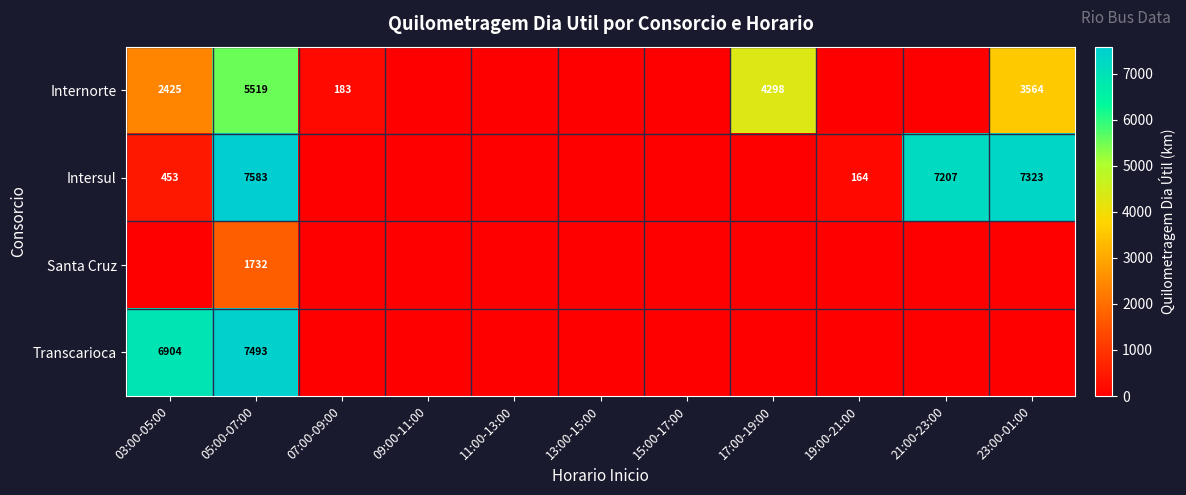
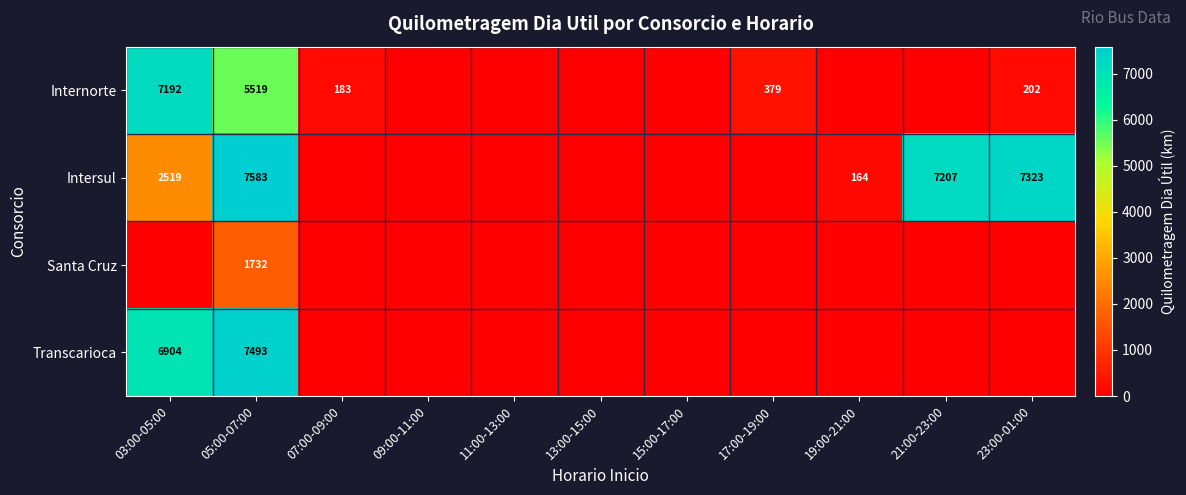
Internorte, 03:00-05:00: 2425 -> 7192
Internorte, 17:00-19:00: 4298 -> 379
Internorte, 23:00-01:00: 3564 -> 202
Intersul, 03:00-05:00: 453 -> 2519
